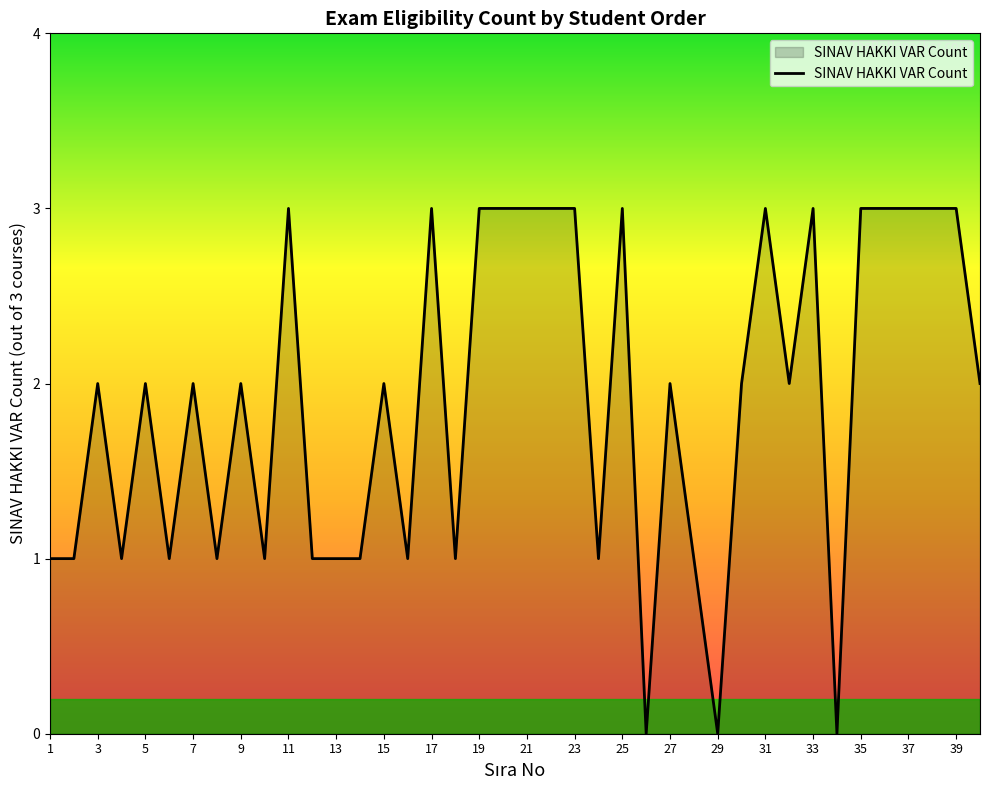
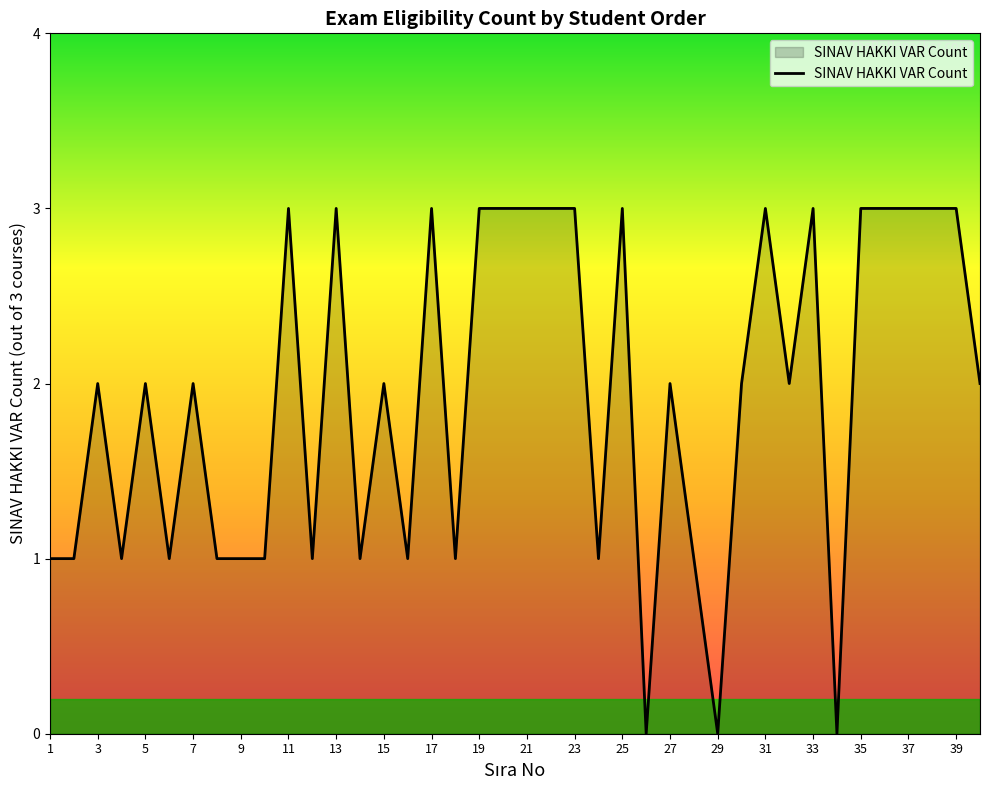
9: 2 -> 1
13: 1 -> 3
